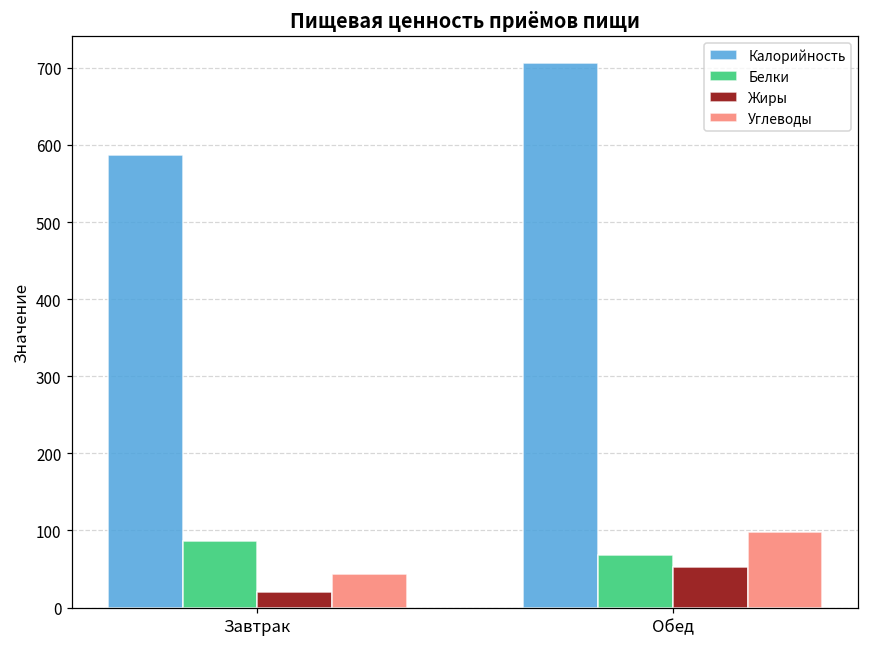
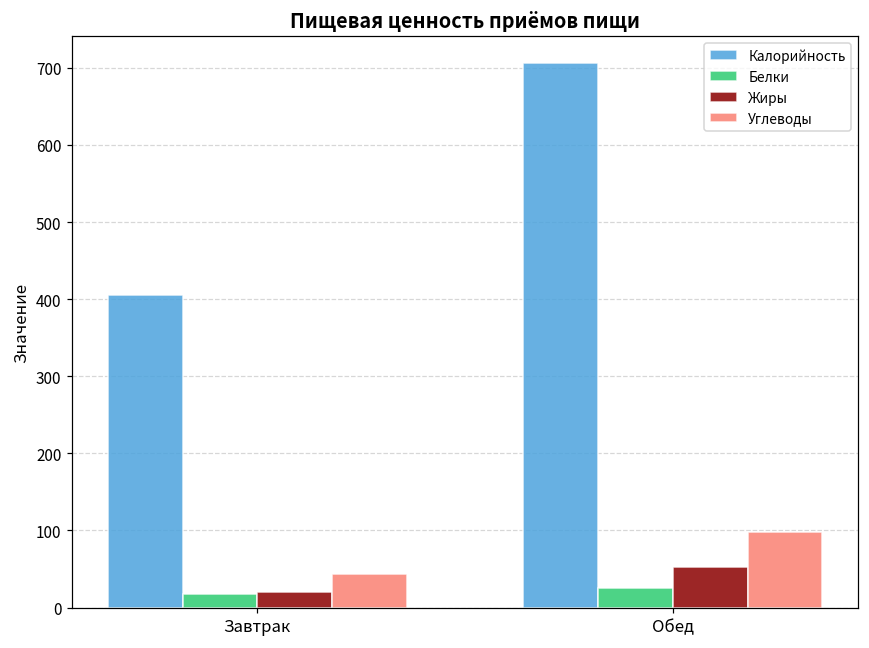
Калорийность, Завтрак: 590 -> 410
Белки, Завтрак: 90 -> 20
Белки, Обед: 70 -> 30
